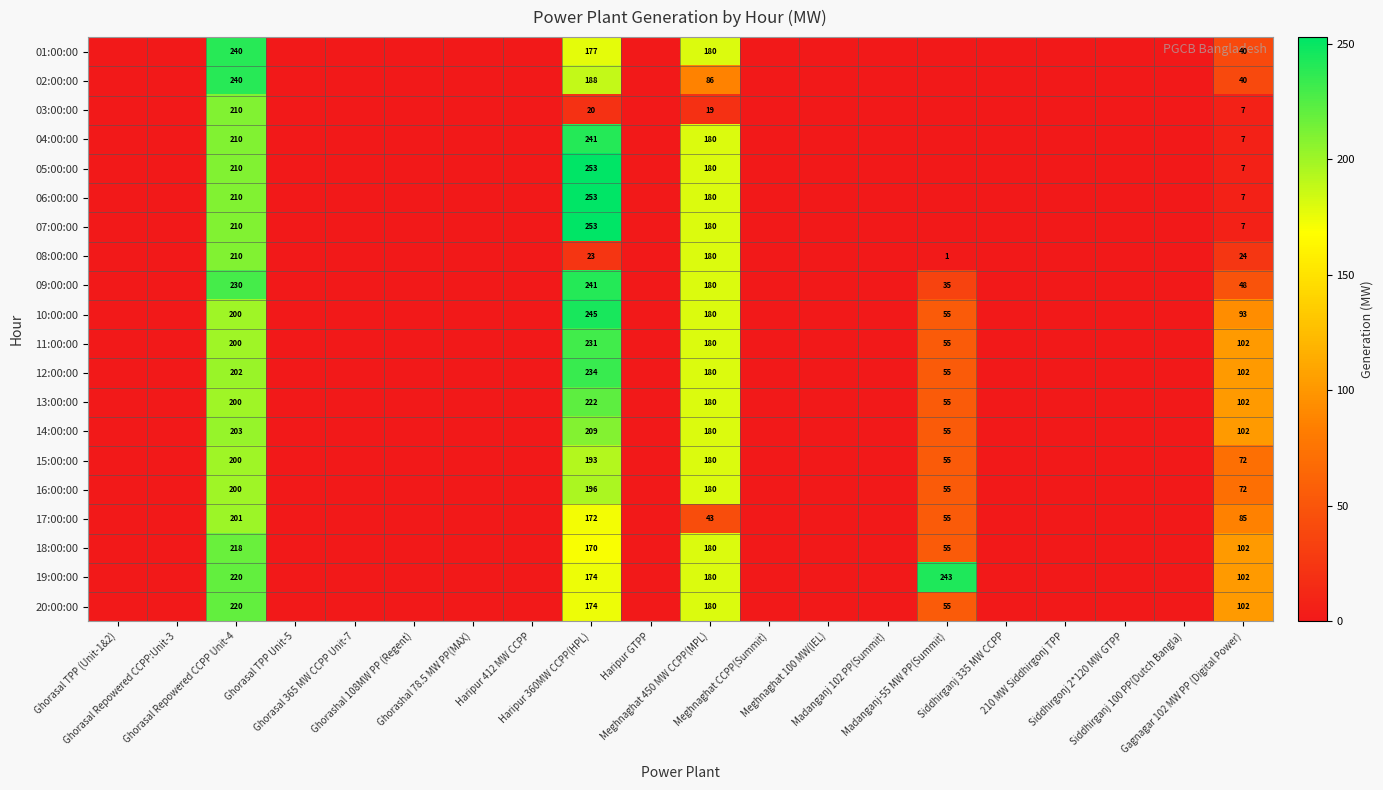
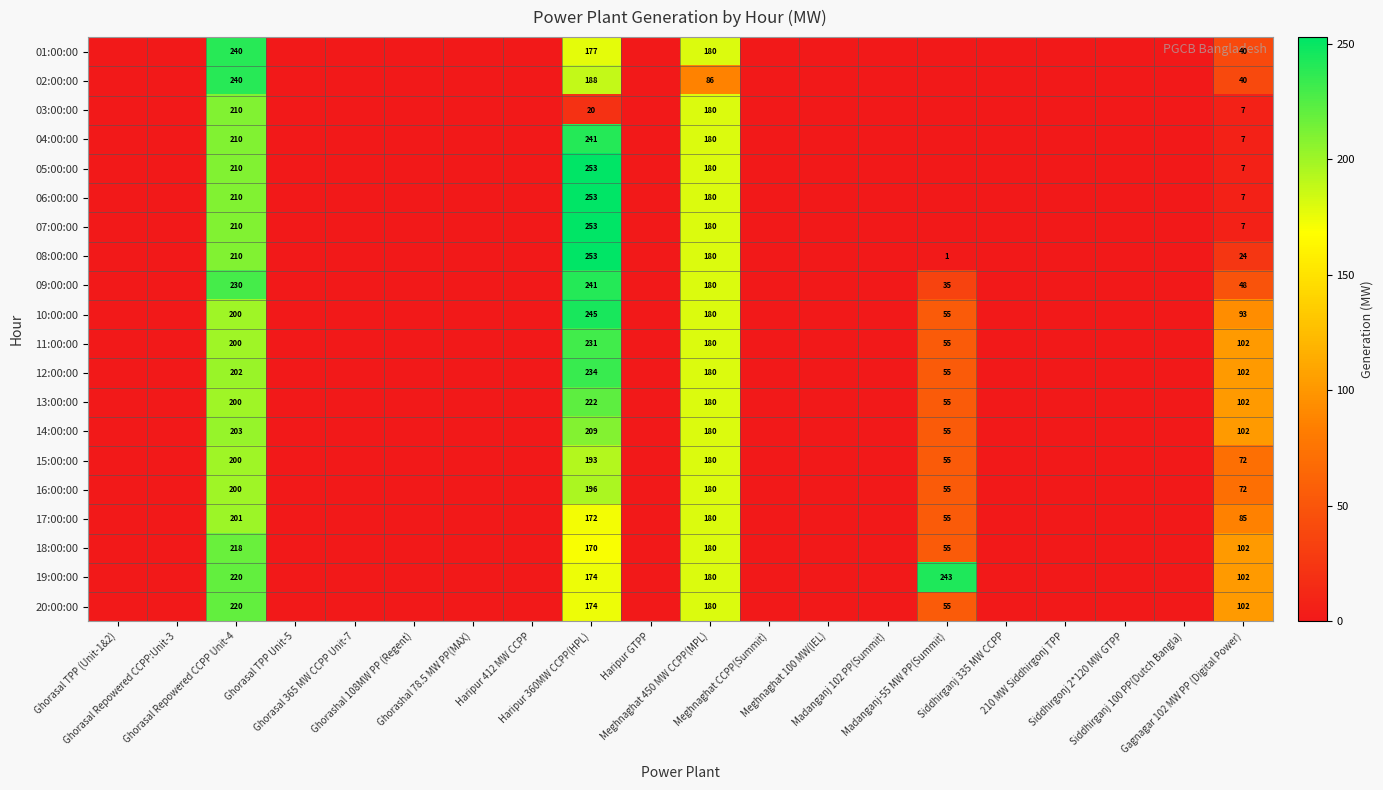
03:00:00, Meghnaghat 450 MW CCPP(MPL): 19 -> 180
08:00:00, Haripur 360MW CCPP(HPL): 23 -> 253
17:00:00, Meghnaghat 450 MW CCPP(MPL): 43 -> 180
